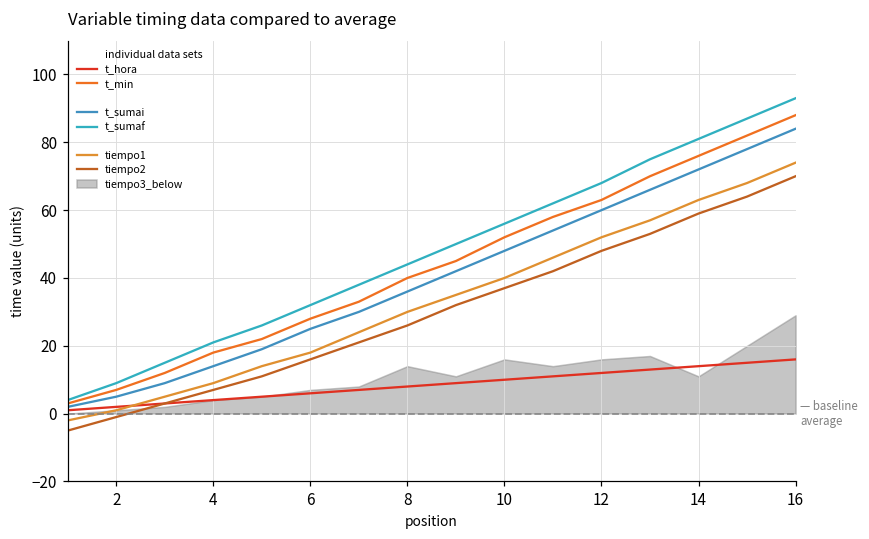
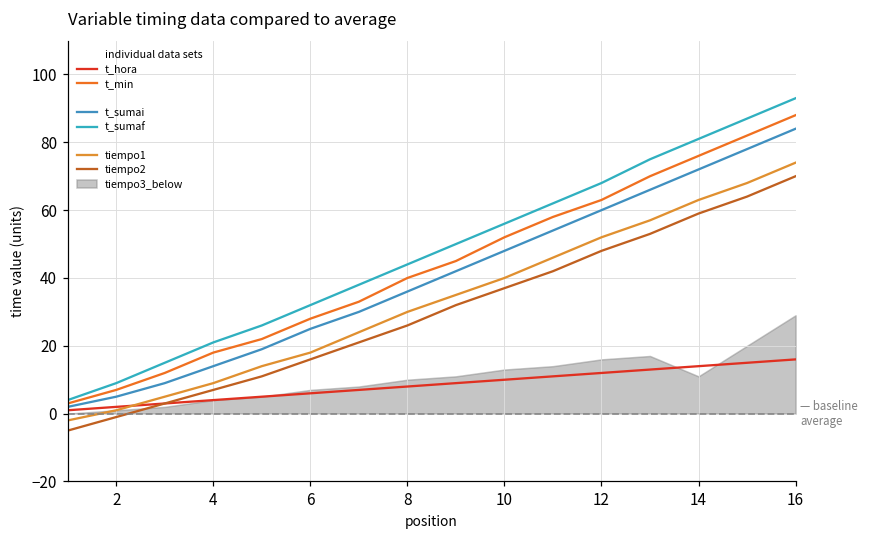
tiempo3_below, 8: 14 -> 10
tiempo3_below, 10: 16 -> 13
